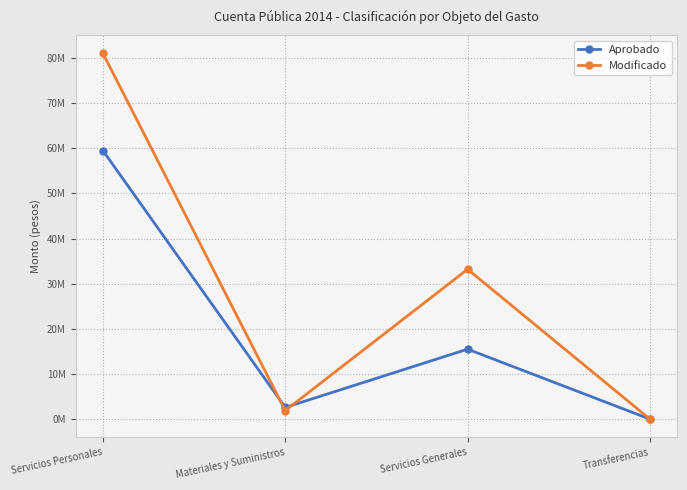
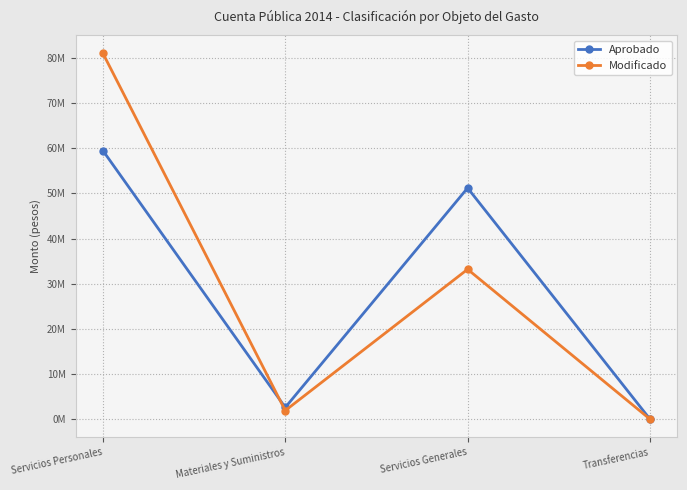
Aprobado, Servicios Generales: 15000000 -> 51000000
